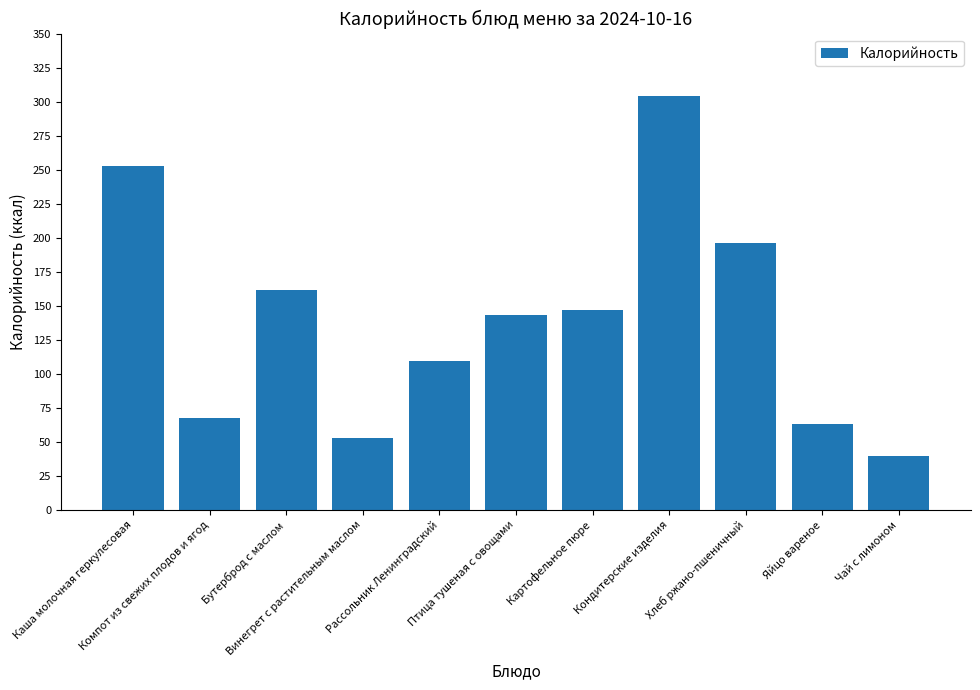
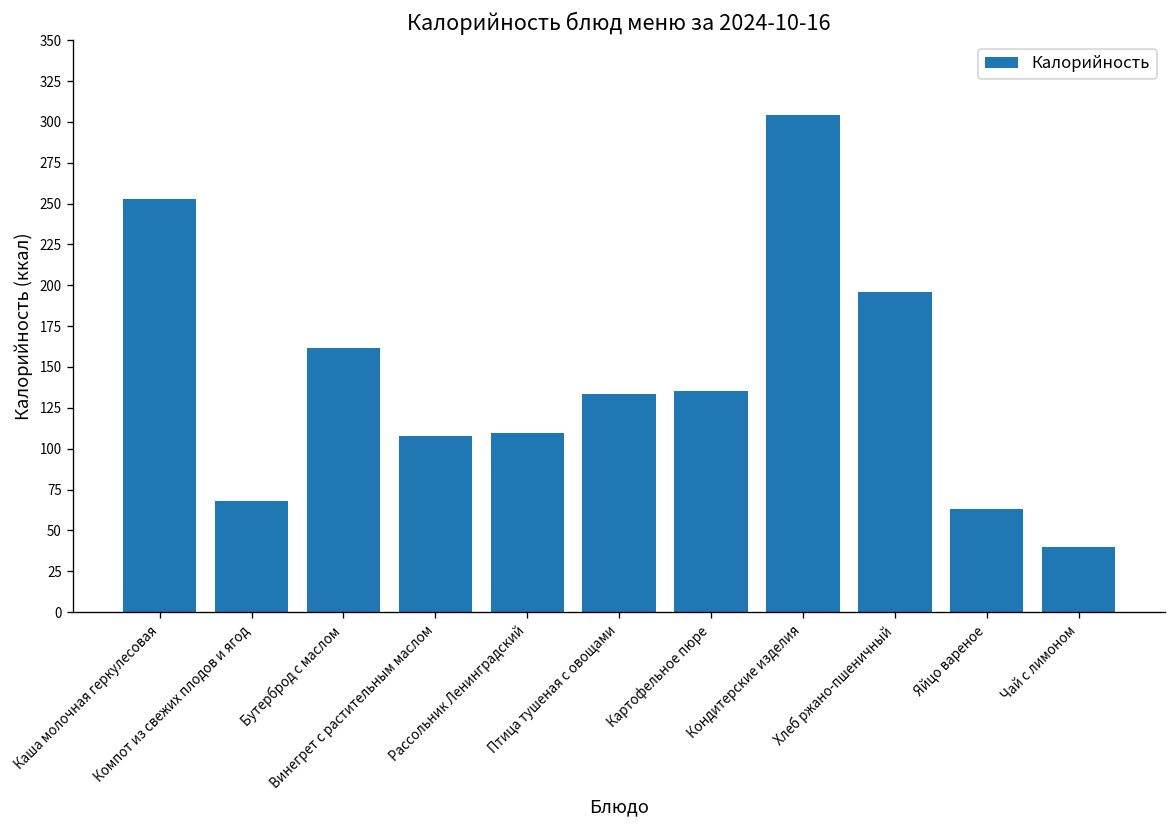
Винегрет с растительным маслом: 53 -> 108
Птица тушеная с овощами: 144 -> 134
Картофельное пюре: 147 -> 135
